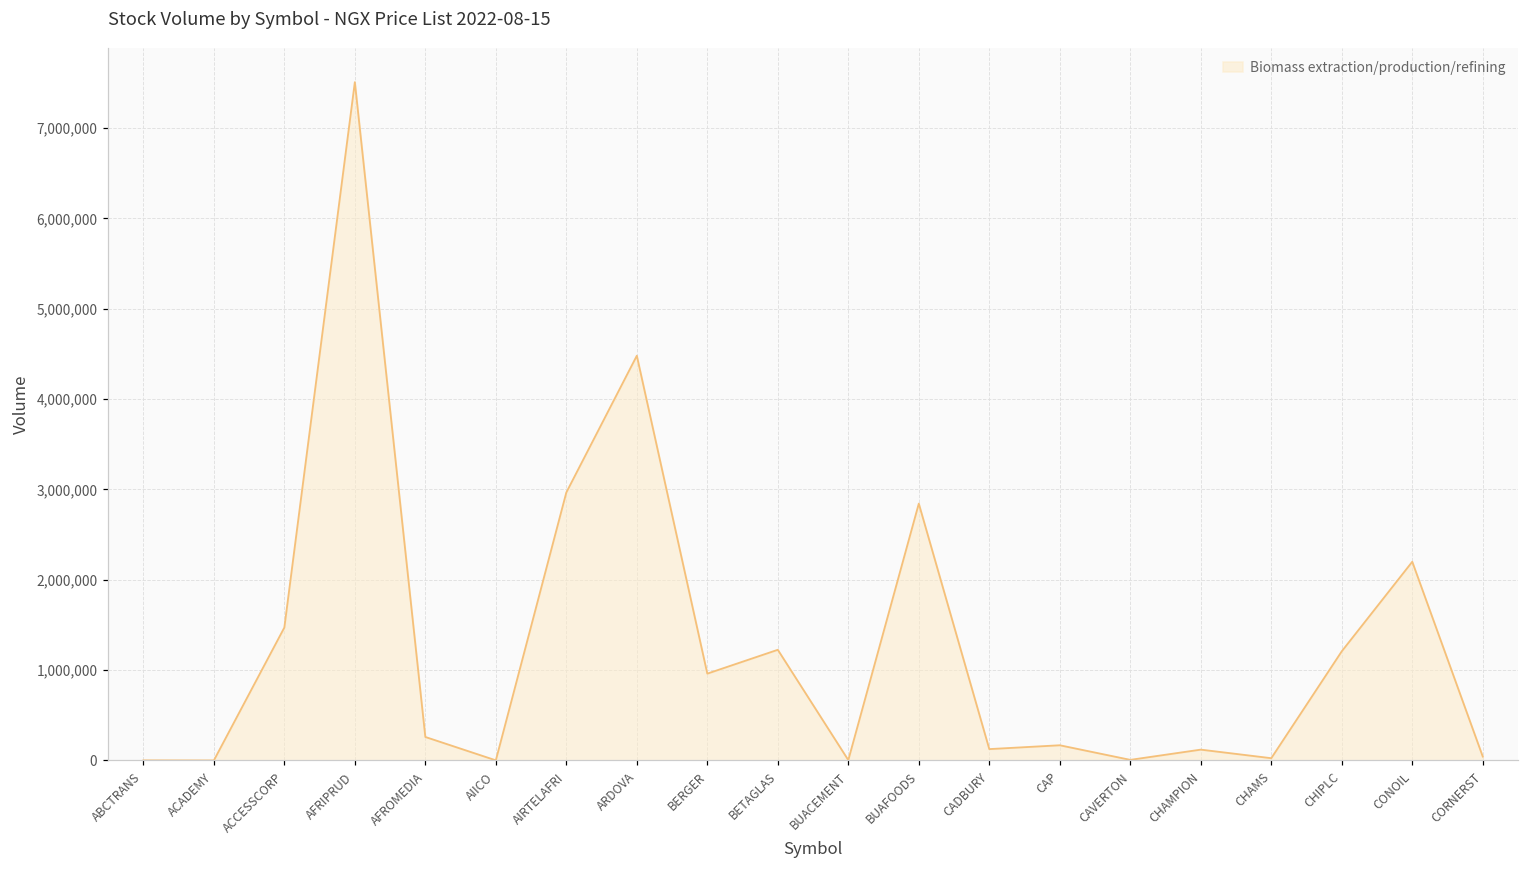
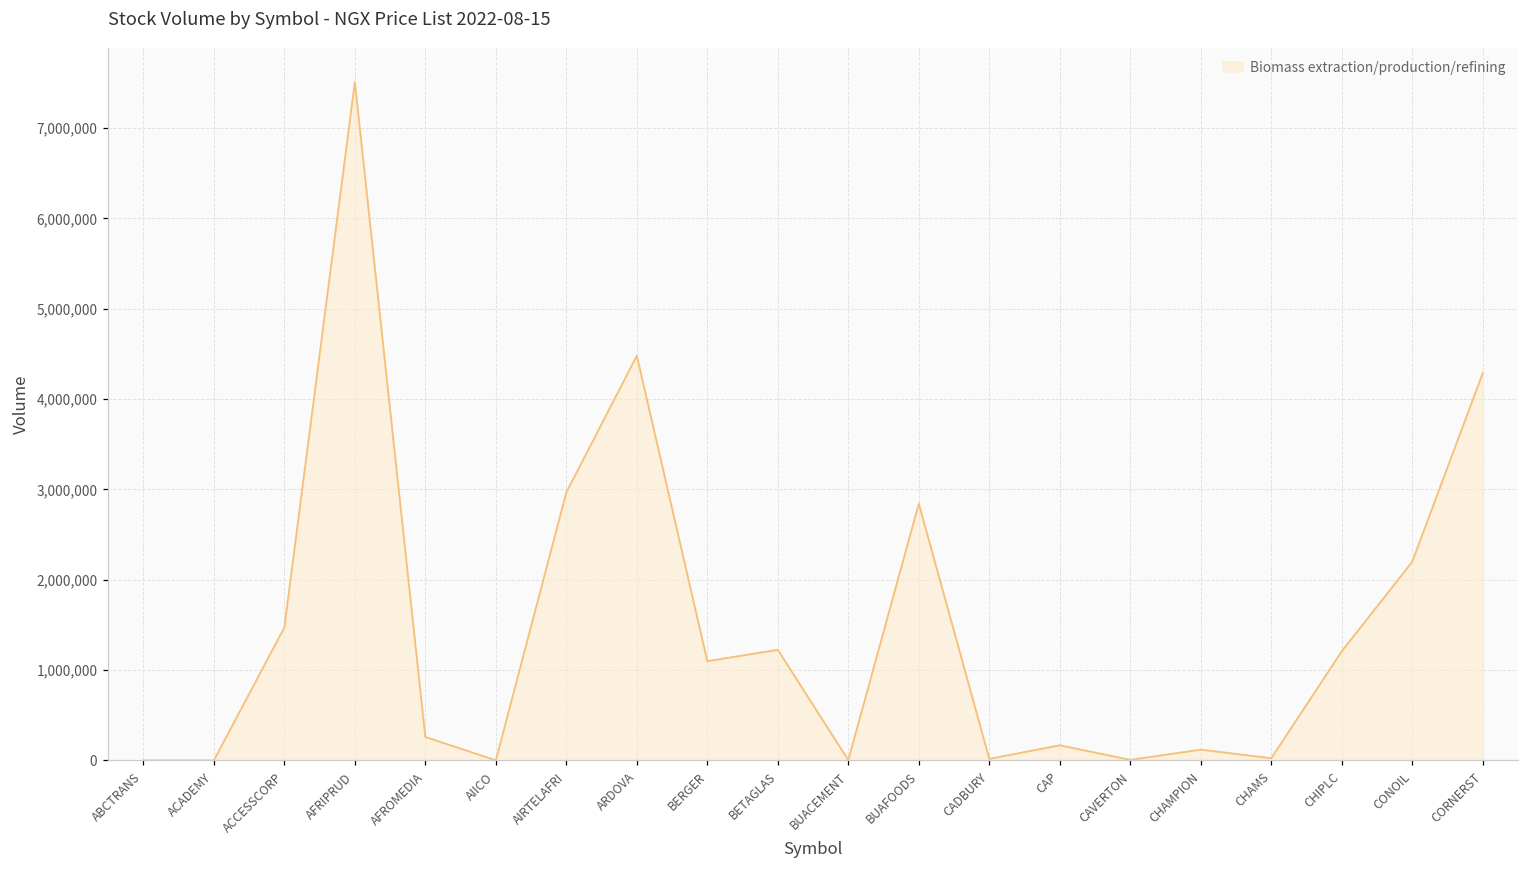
BERGER: 1,000,000 -> 1,100,000
CADBURY: 100,000 -> 0
CORNERST: 0 -> 4,300,000
